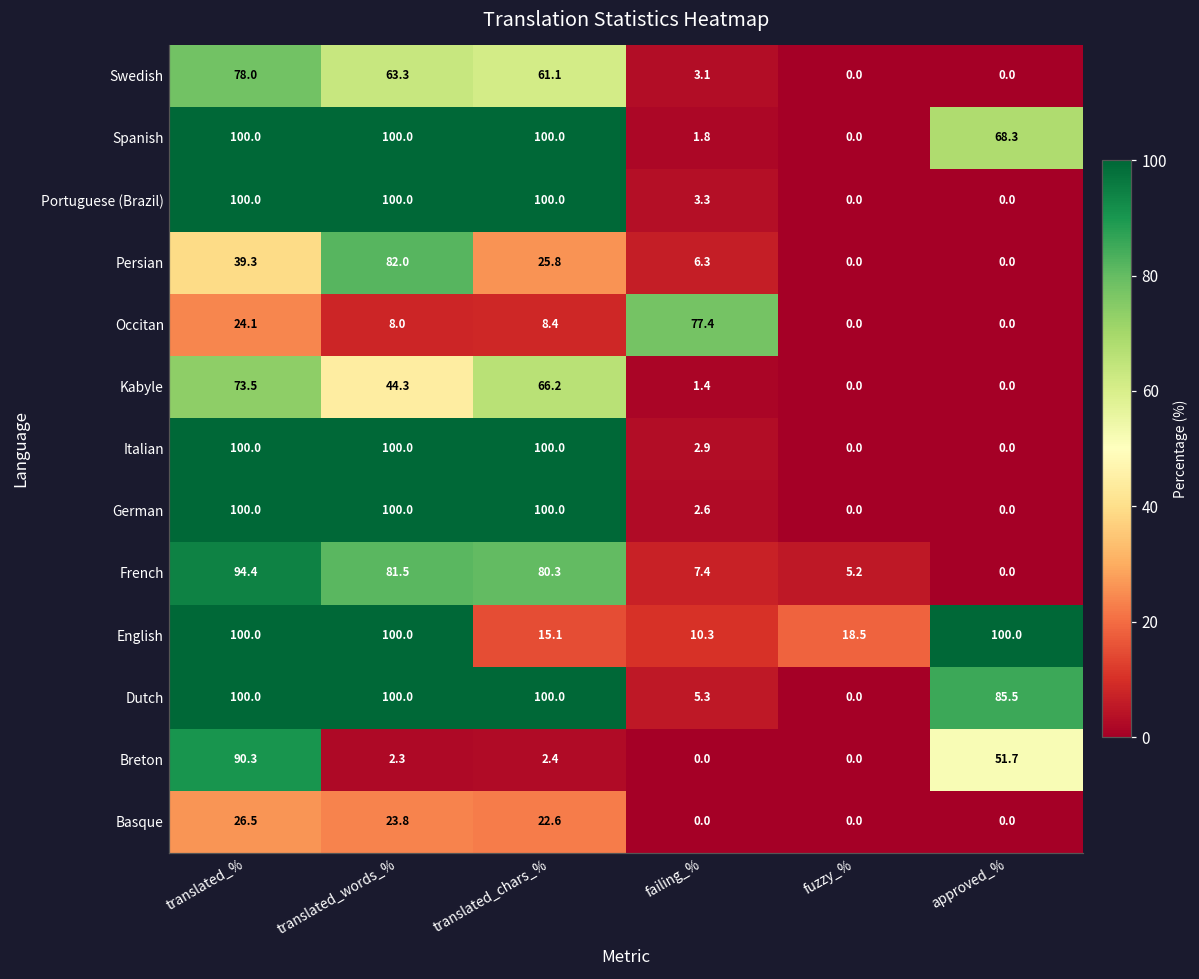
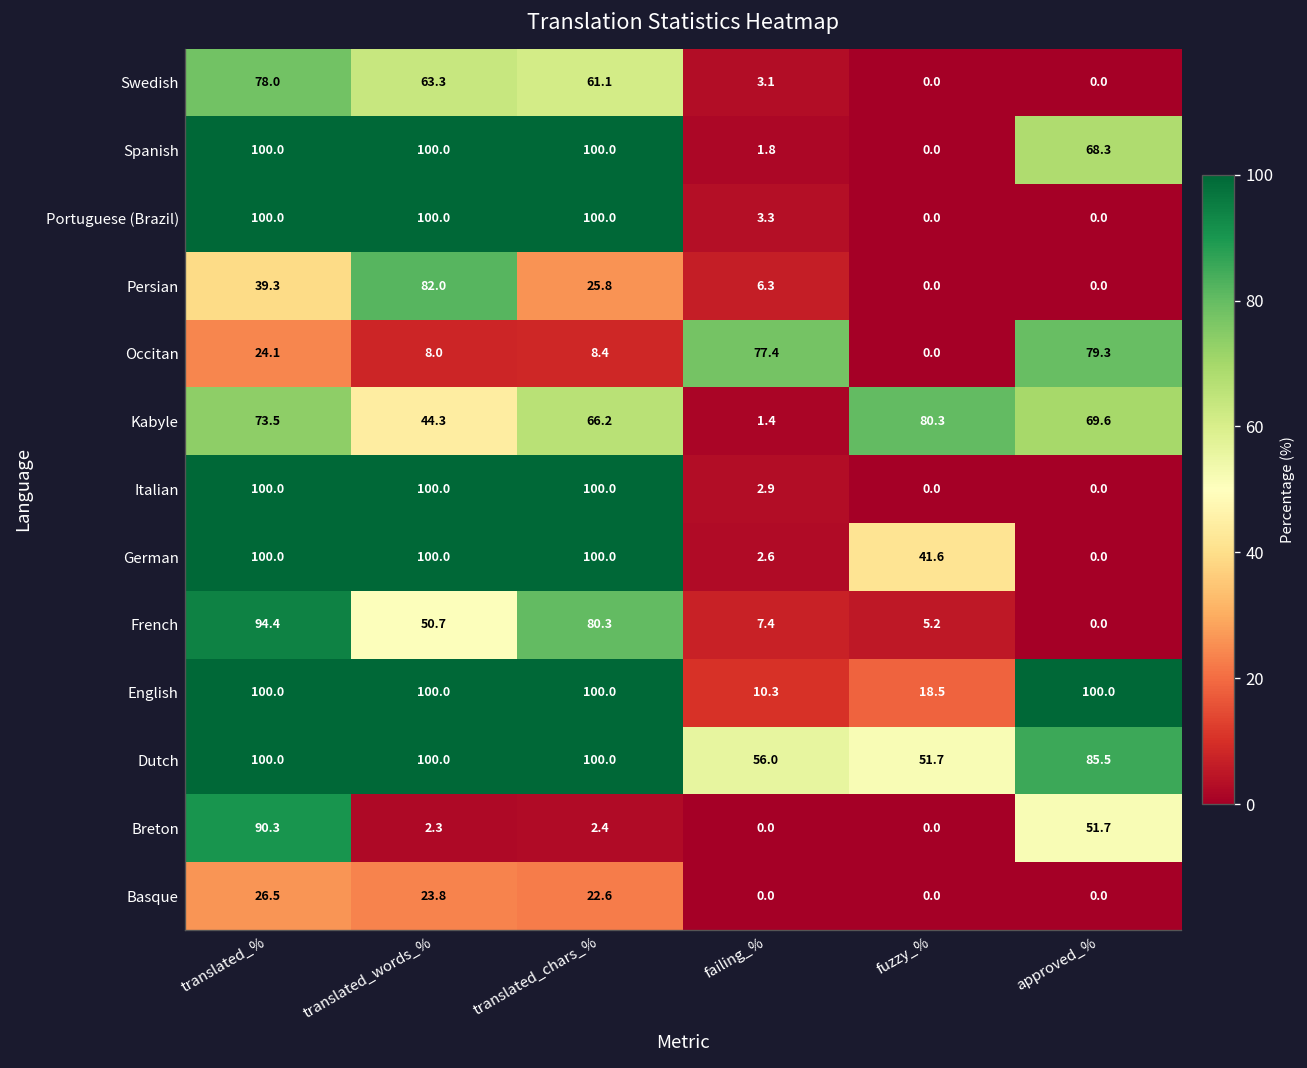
Occitan, approved_%: 0.0 -> 79.3
Kabyle, fuzzy_%: 0.0 -> 80.3
Kabyle, approved_%: 0.0 -> 69.6
German, fuzzy_%: 0.0 -> 41.6
French, translated_words_%: 81.5 -> 50.7
English, translated_chars_%: 15.1 -> 100.0
Dutch, failing_%: 5.3 -> 56.0
Dutch, fuzzy_%: 0.0 -> 51.7
